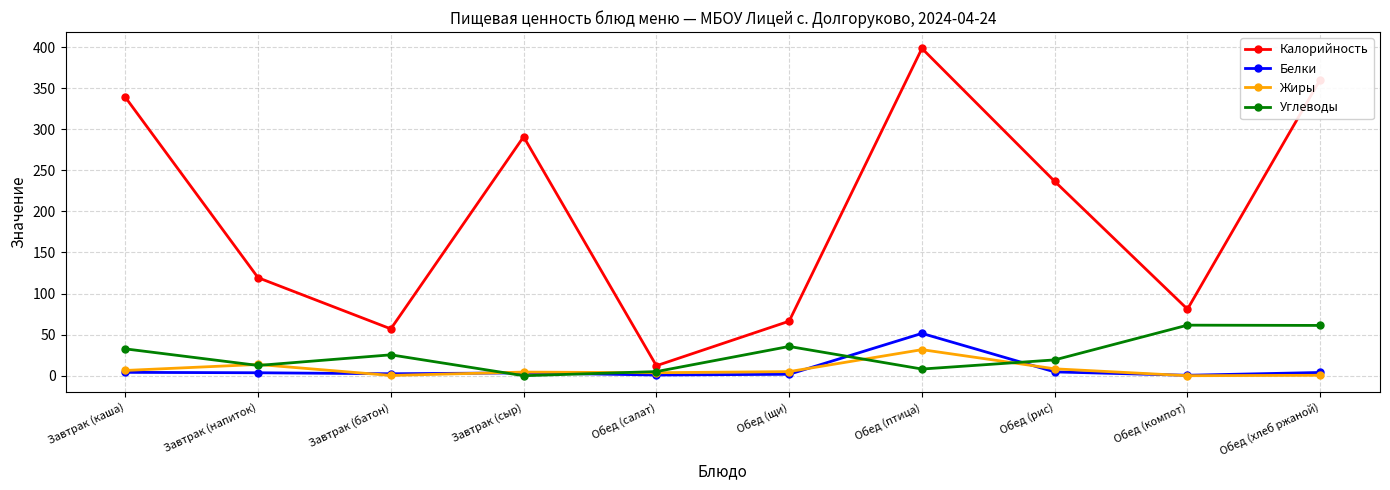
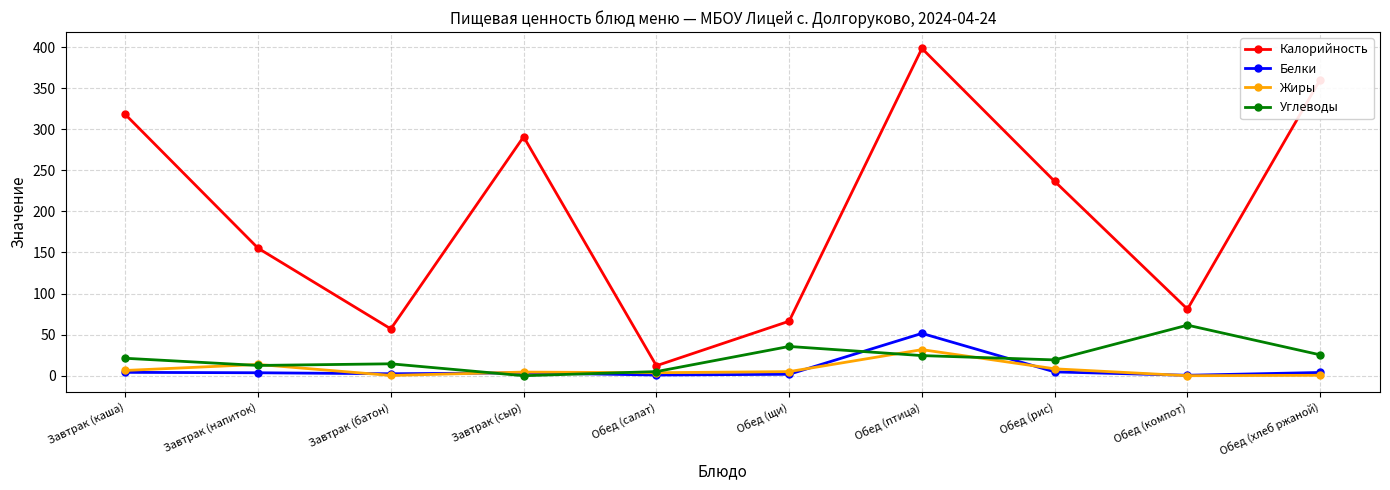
Калорийность, Завтрак (каша): 340 -> 320
Углеводы, Завтрак (каша): 30 -> 20
Калорийность, Завтрак (напиток): 120 -> 160
Углеводы, Завтрак (батон): 30 -> 10
Углеводы, Обед (птица): 10 -> 20
Углеводы, Обед (хлеб ржаной): 60 -> 30
